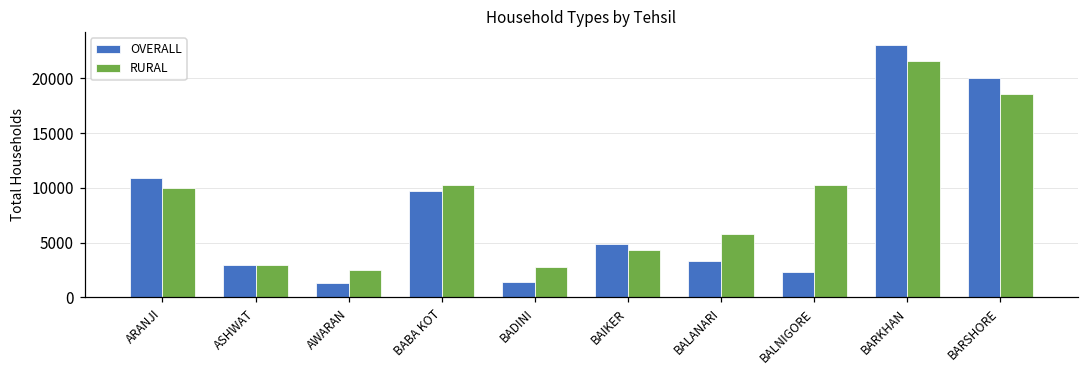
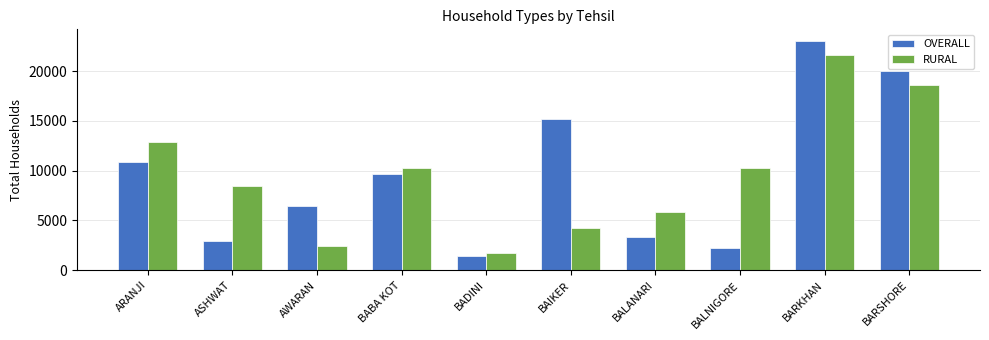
RURAL, ARANJI: 10000 -> 13000
RURAL, ASHWAT: 3000 -> 8000
OVERALL, AWARAN: 1000 -> 6000
RURAL, BADINI: 3000 -> 2000
OVERALL, BAIKER: 5000 -> 15000
